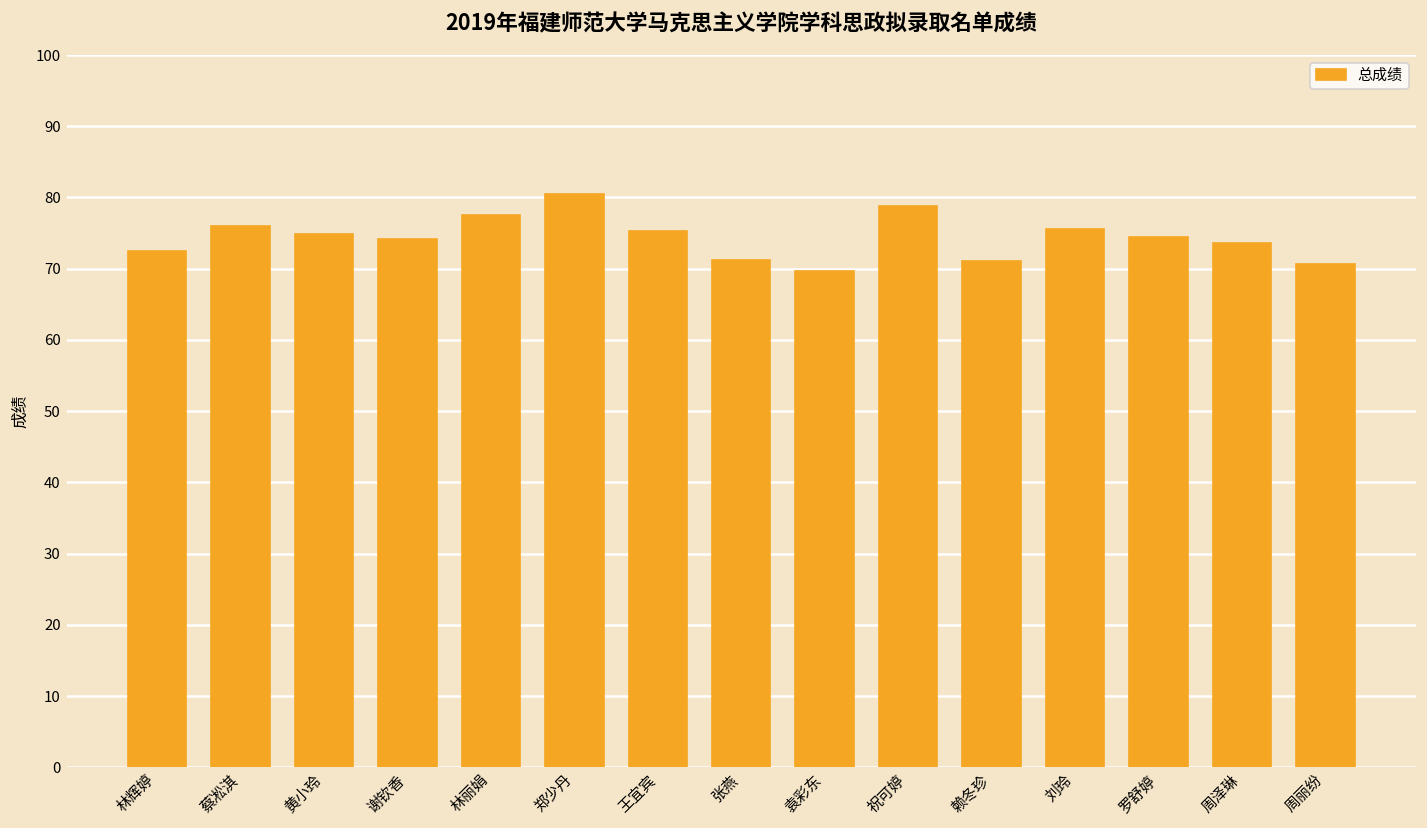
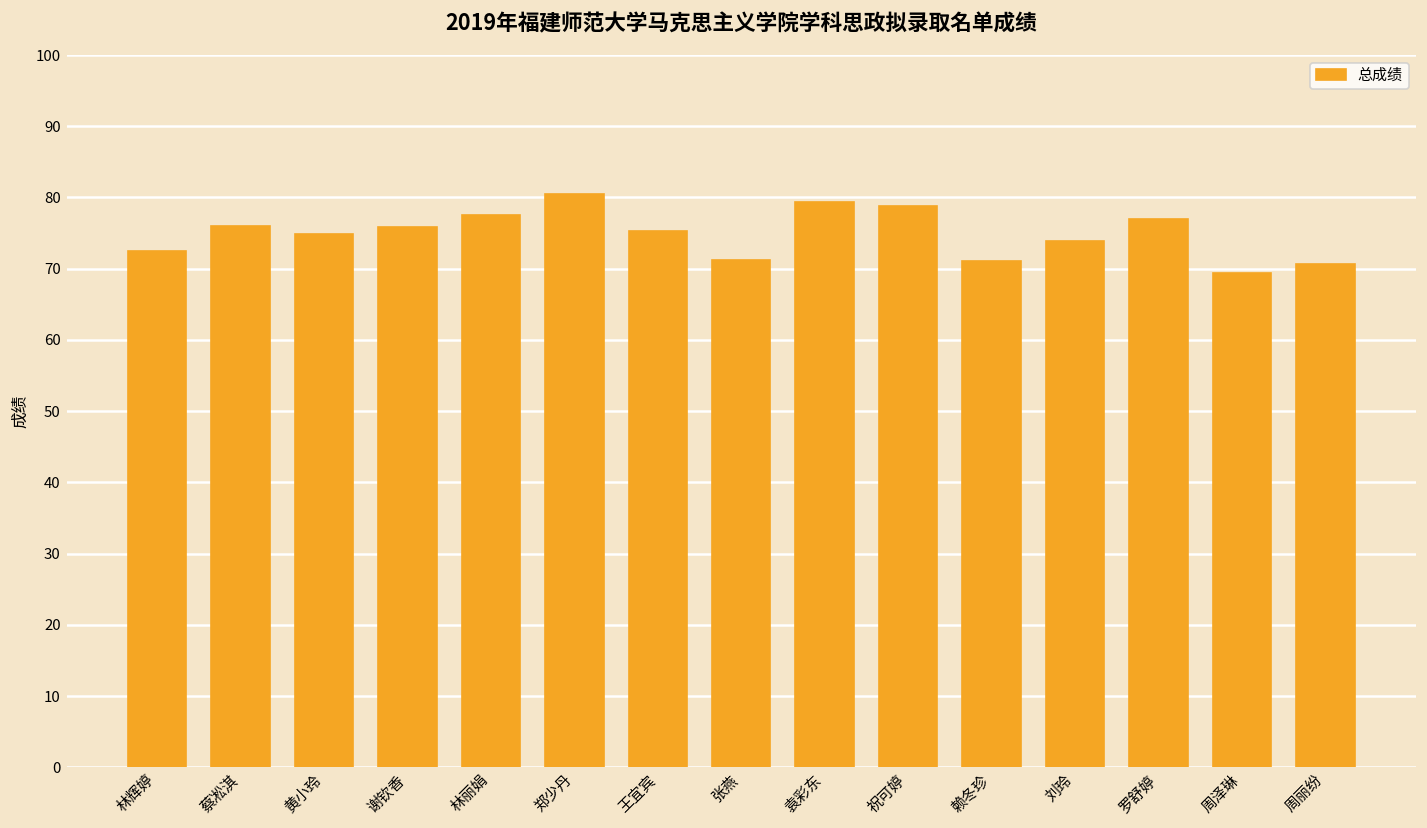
谢钦香: 74 -> 76
袁彩东: 70 -> 79
刘玲: 76 -> 74
罗舒婷: 74 -> 77
周泽琳: 74 -> 69
